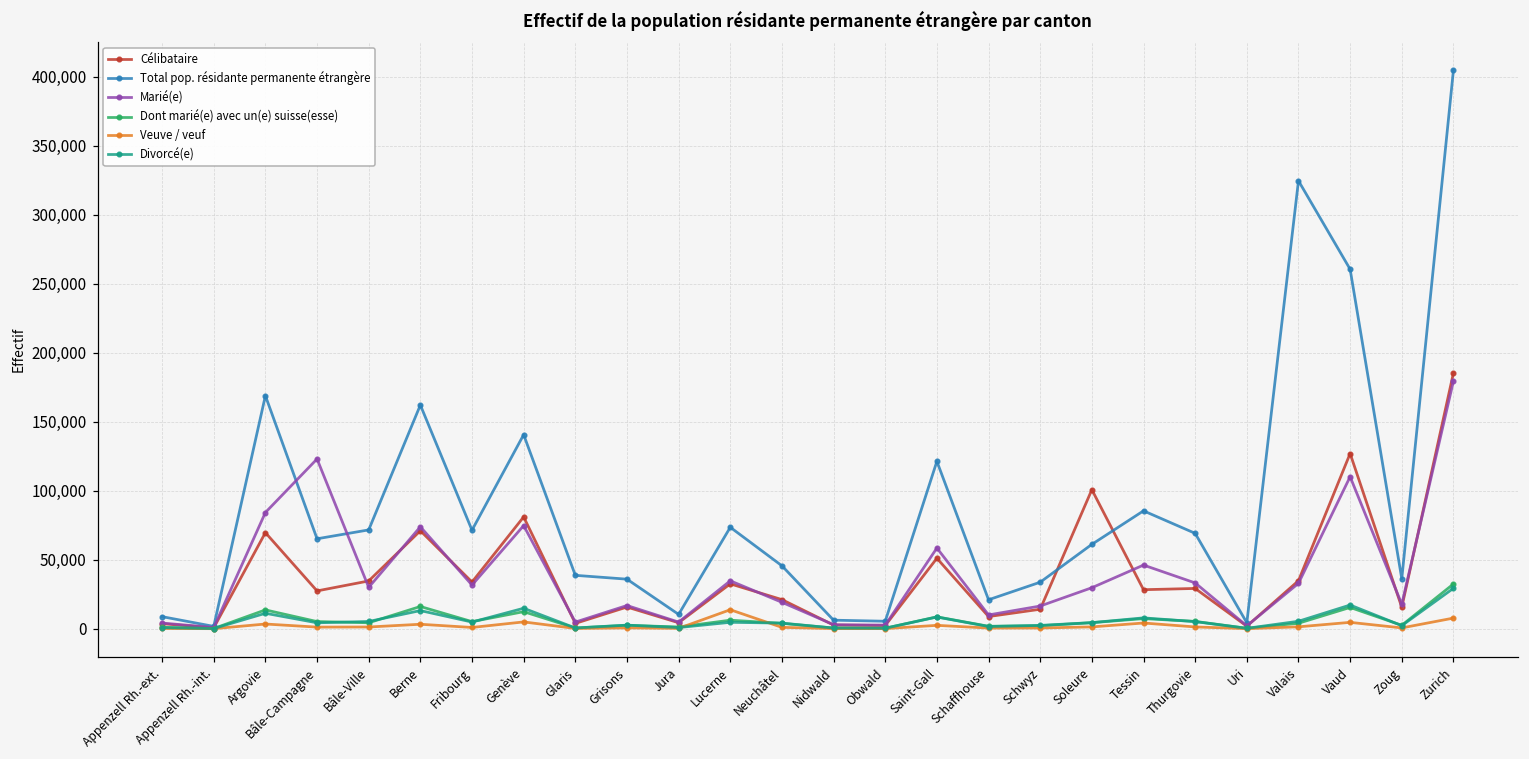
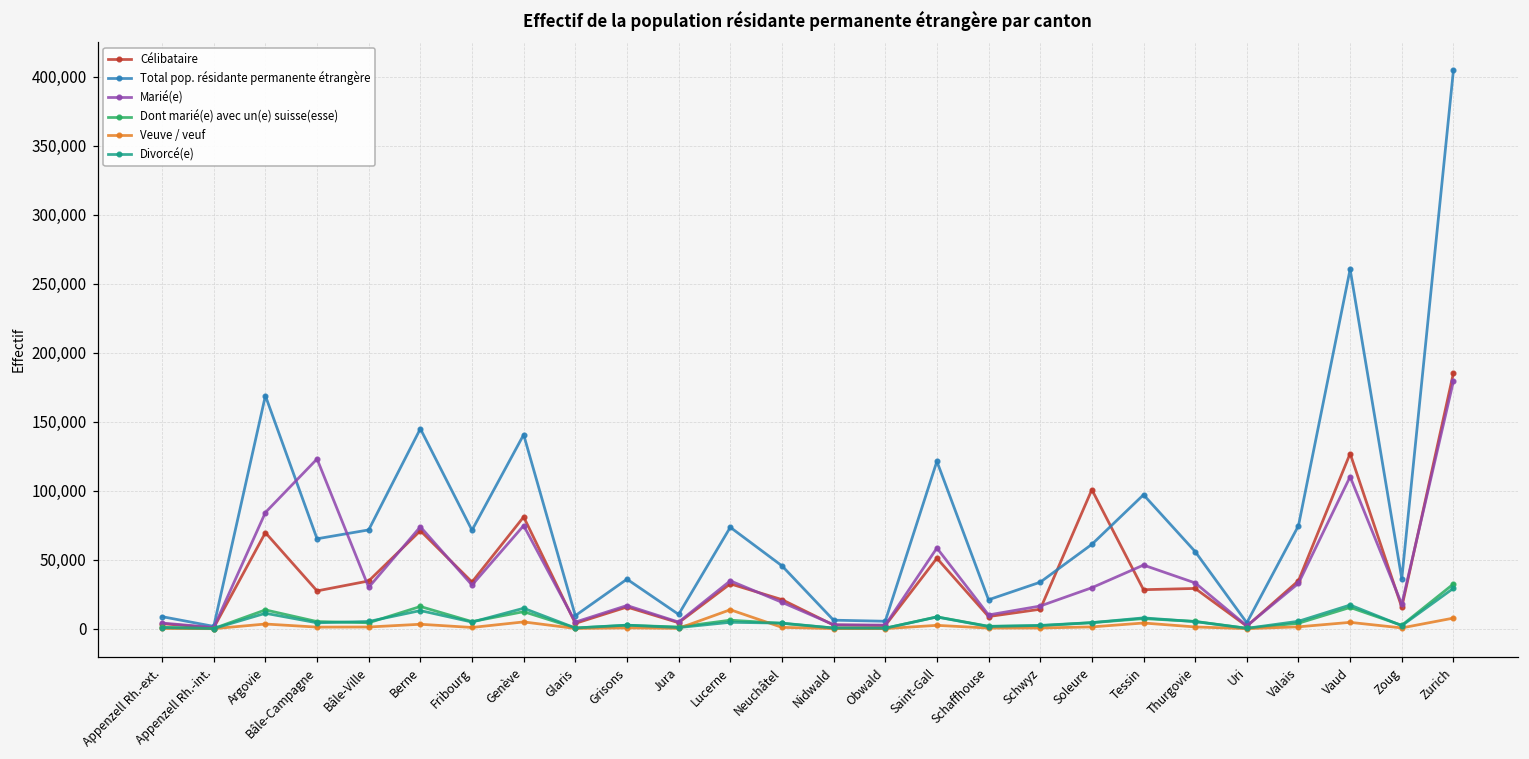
Total pop. résidante permanente étrangère, Berne: 162,000 -> 145,000
Total pop. résidante permanente étrangère, Glaris: 39,000 -> 9,000
Total pop. résidante permanente étrangère, Tessin: 85,000 -> 97,000
Total pop. résidante permanente étrangère, Thurgovie: 69,000 -> 56,000
Total pop. résidante permanente étrangère, Valais: 325,000 -> 75,000
